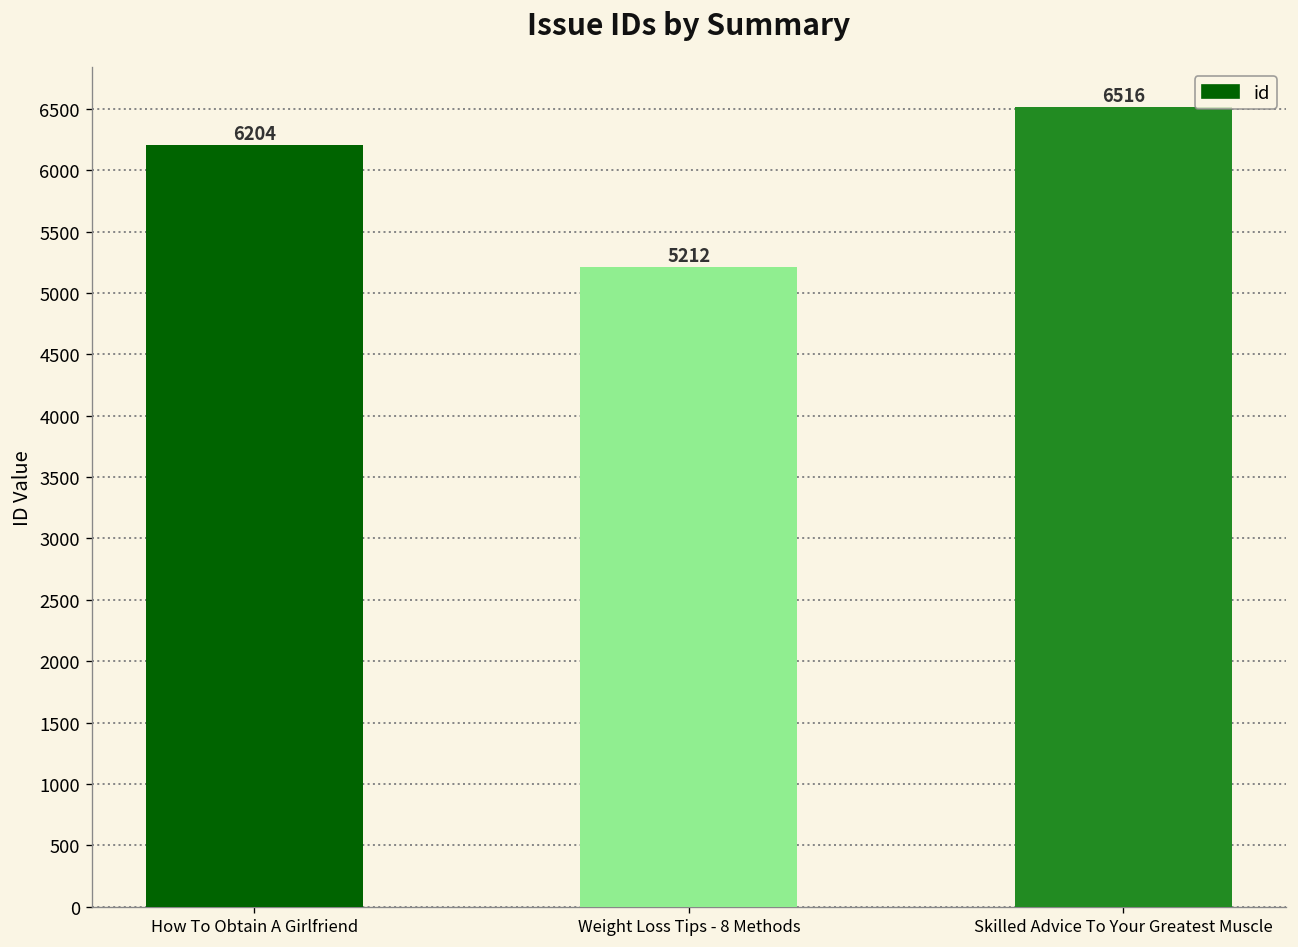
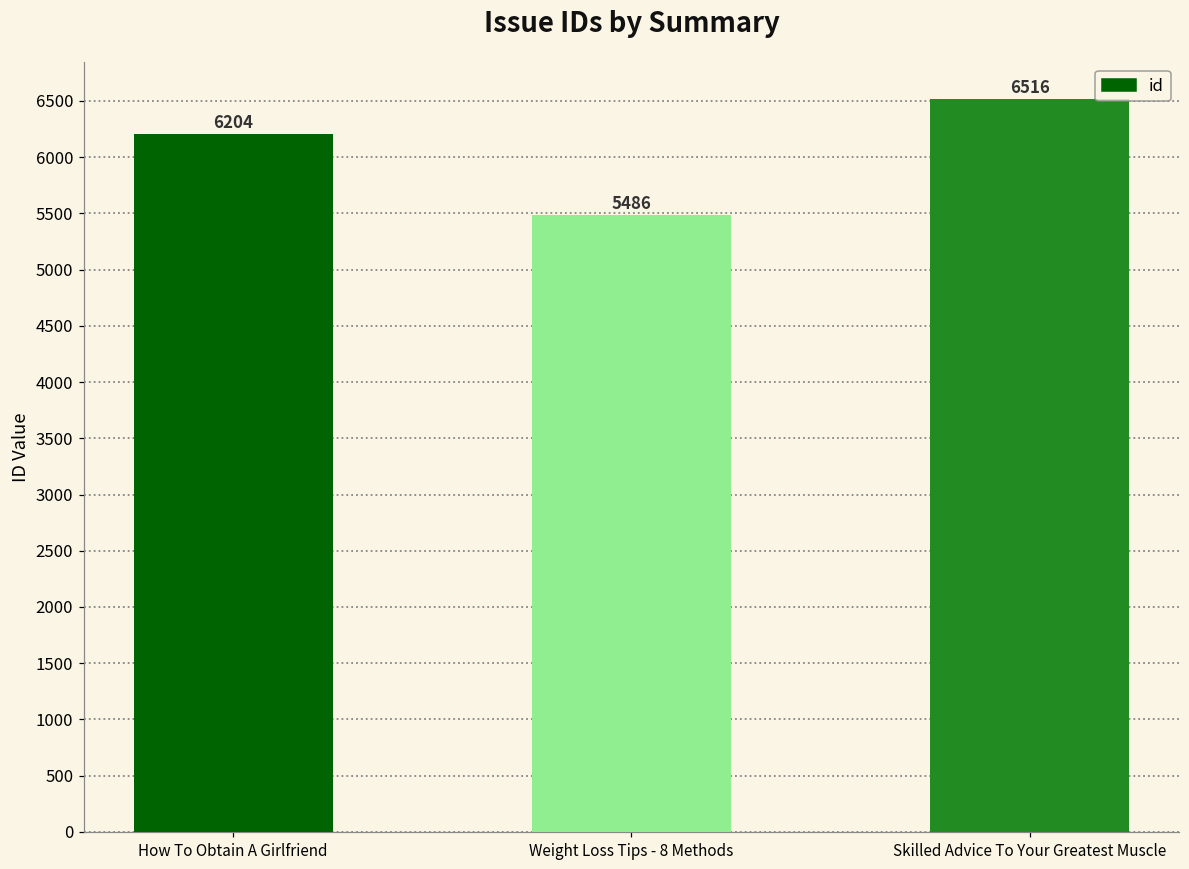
Weight Loss Tips - 8 Methods: 5212 -> 5486
